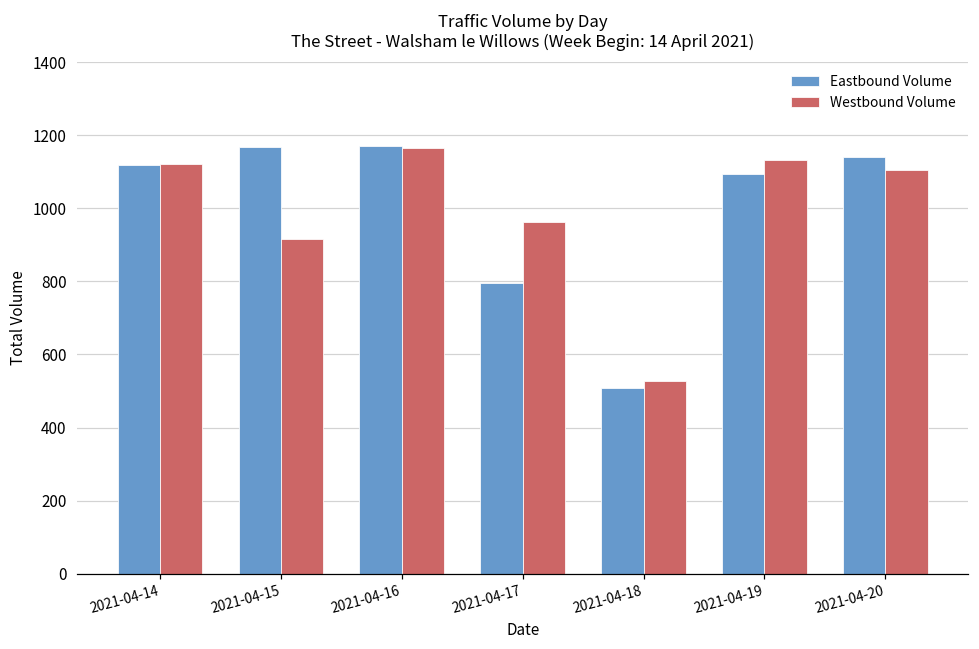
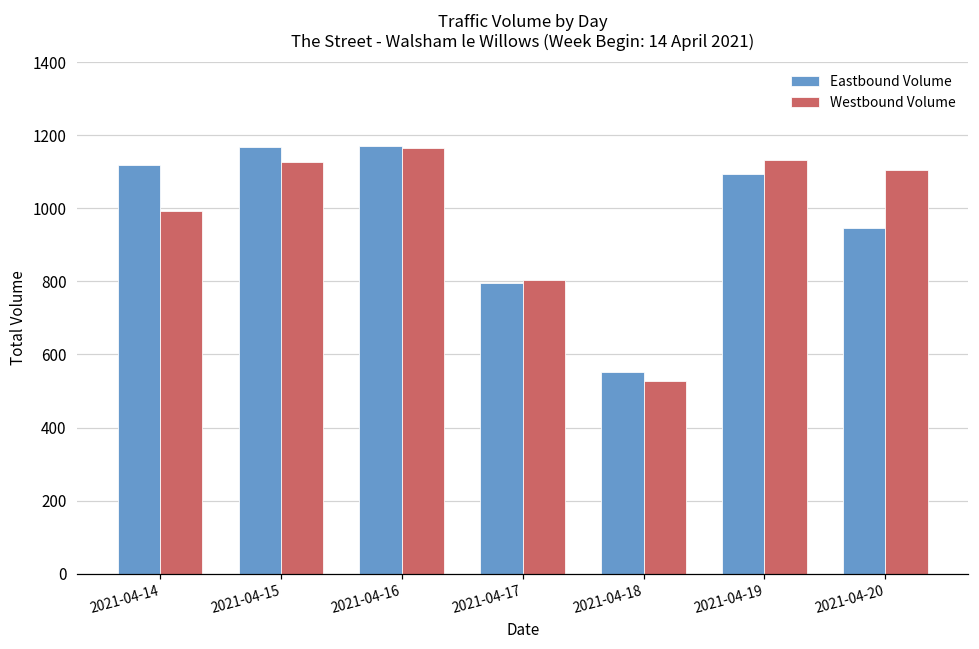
Westbound Volume, 2021-04-14: 1120 -> 990
Westbound Volume, 2021-04-15: 920 -> 1130
Westbound Volume, 2021-04-17: 960 -> 810
Eastbound Volume, 2021-04-18: 510 -> 550
Eastbound Volume, 2021-04-20: 1140 -> 950
